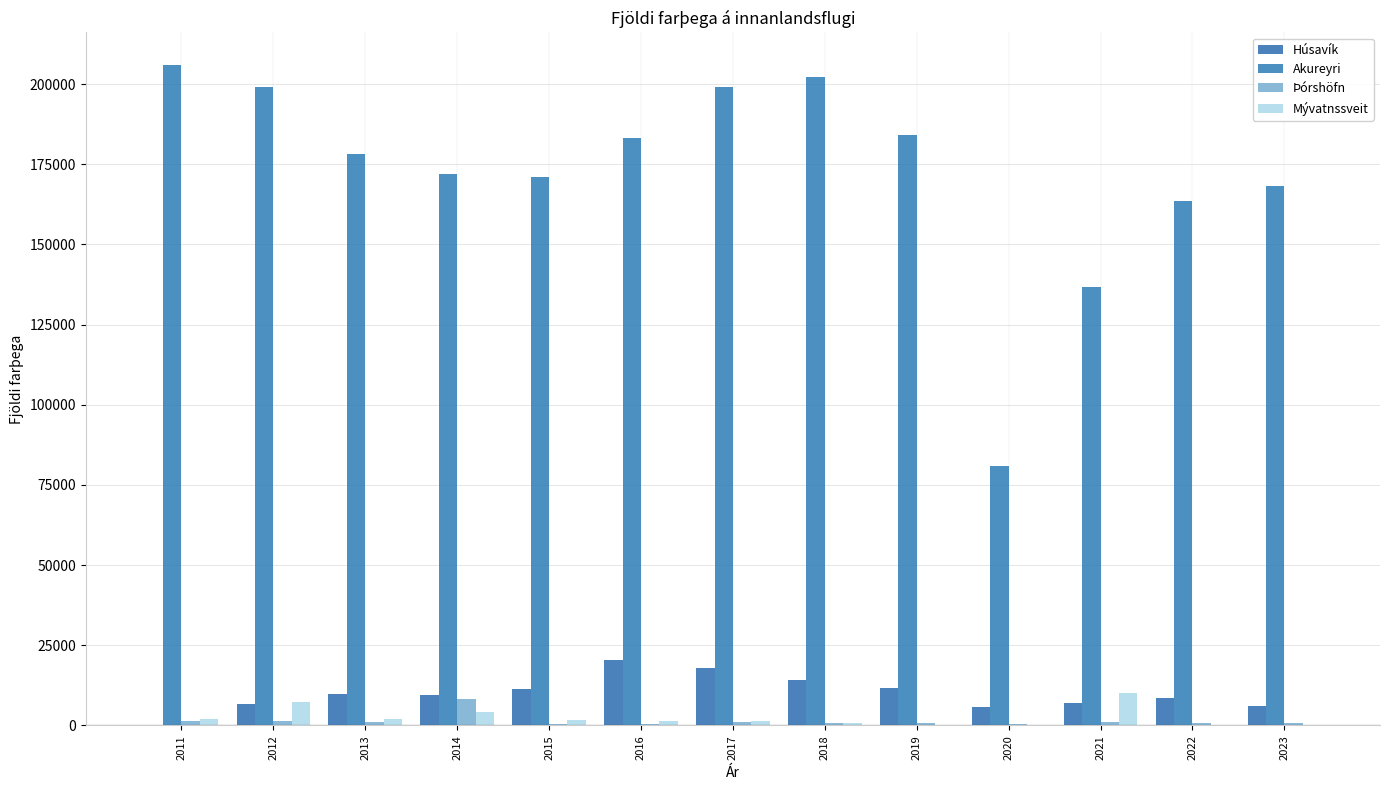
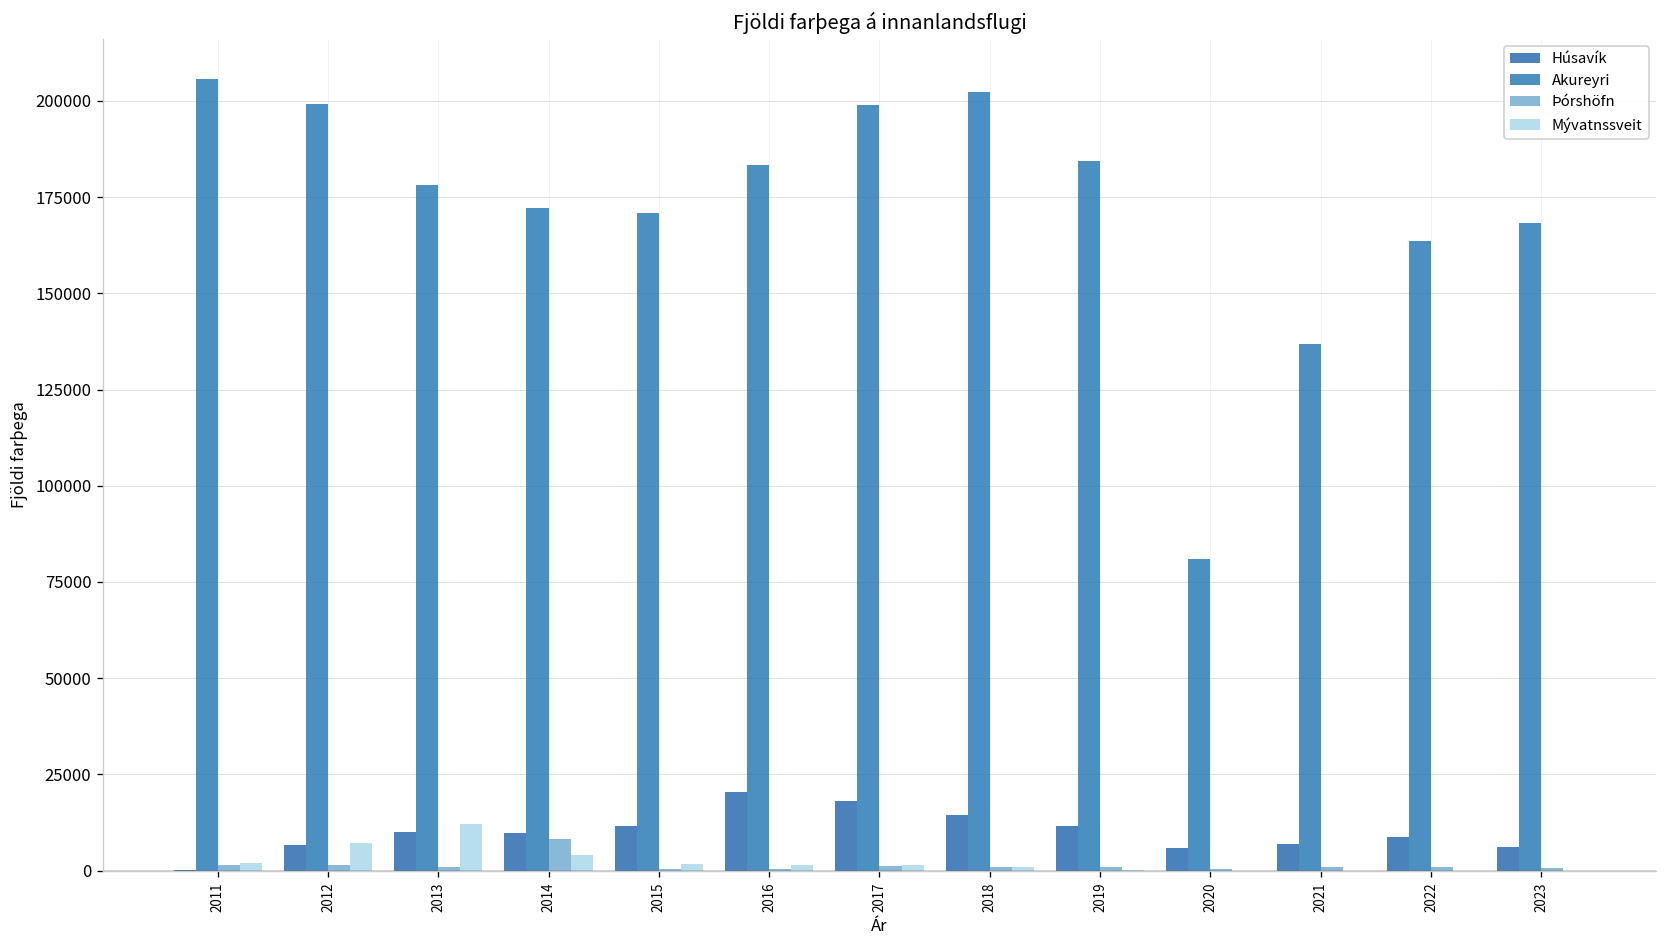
Mývatnssveit, 2013: 2000 -> 12000
Mývatnssveit, 2021: 10000 -> 0
